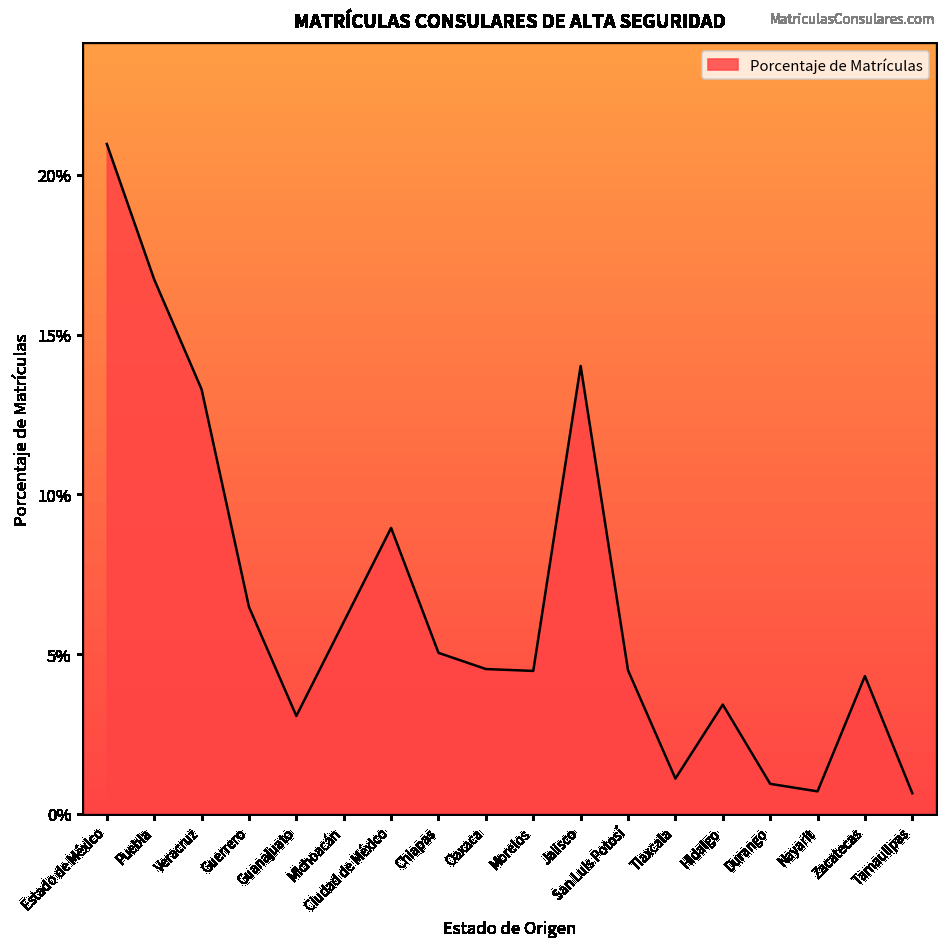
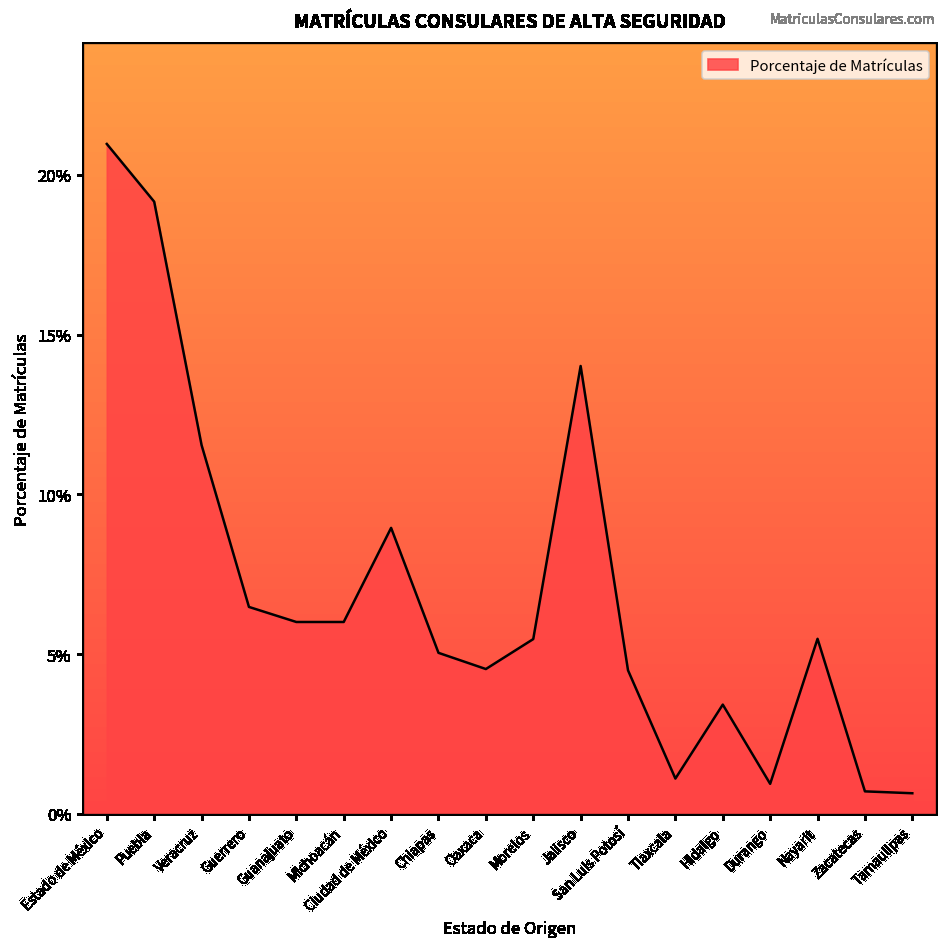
Puebla: 16.7% -> 19.2%
Veracruz: 13.3% -> 11.5%
Guanajuato: 3.1% -> 6.0%
Morelos: 4.5% -> 5.5%
Nayarit: 0.7% -> 5.5%
Zacatecas: 4.3% -> 0.7%
